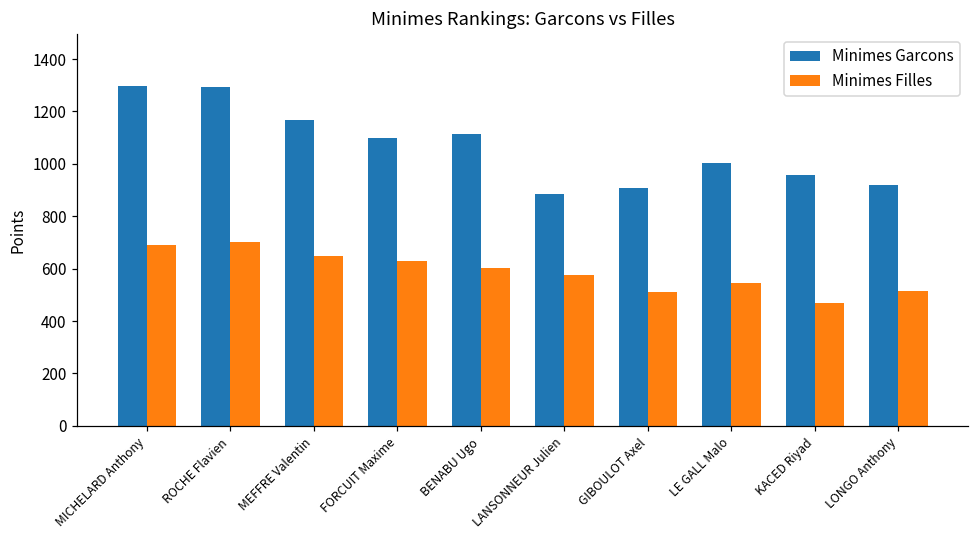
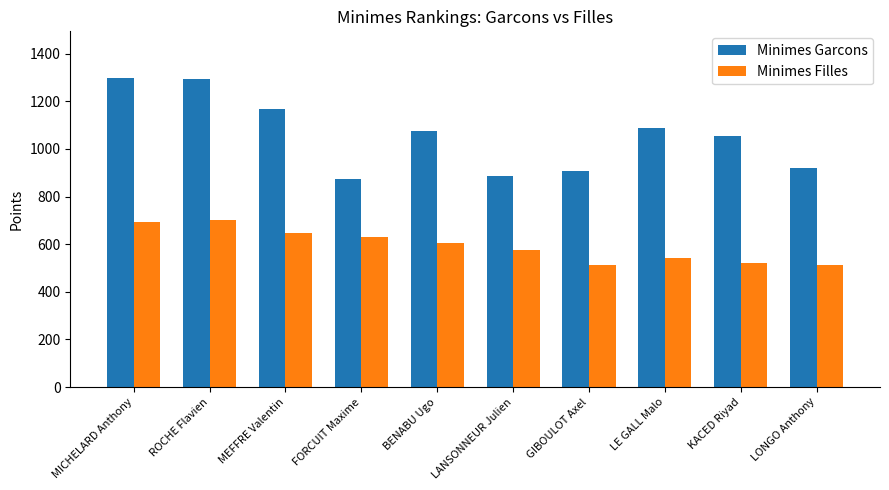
Minimes Garcons, FORCUIT Maxime: 1100 -> 880
Minimes Garcons, BENABU Ugo: 1120 -> 1080
Minimes Garcons, LE GALL Malo: 1000 -> 1090
Minimes Garcons, KACED Riyad: 960 -> 1050
Minimes Filles, KACED Riyad: 470 -> 520
